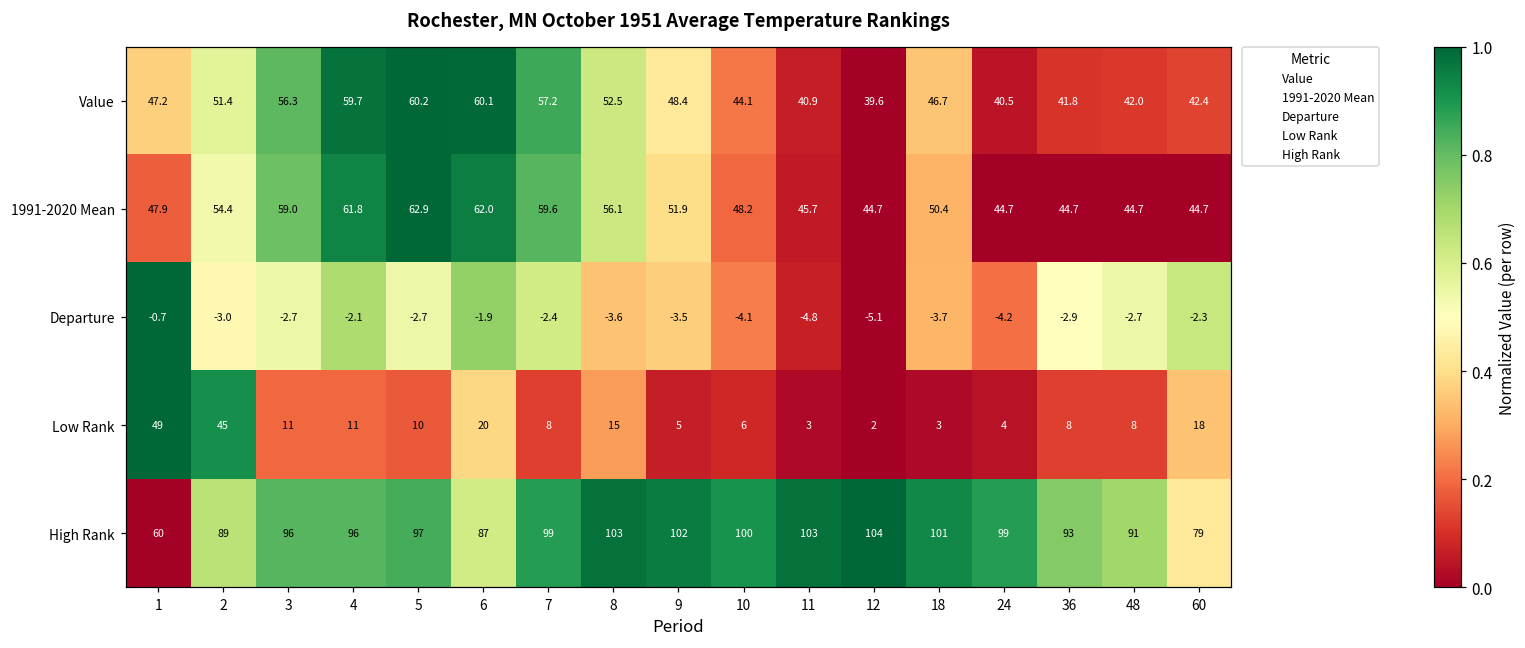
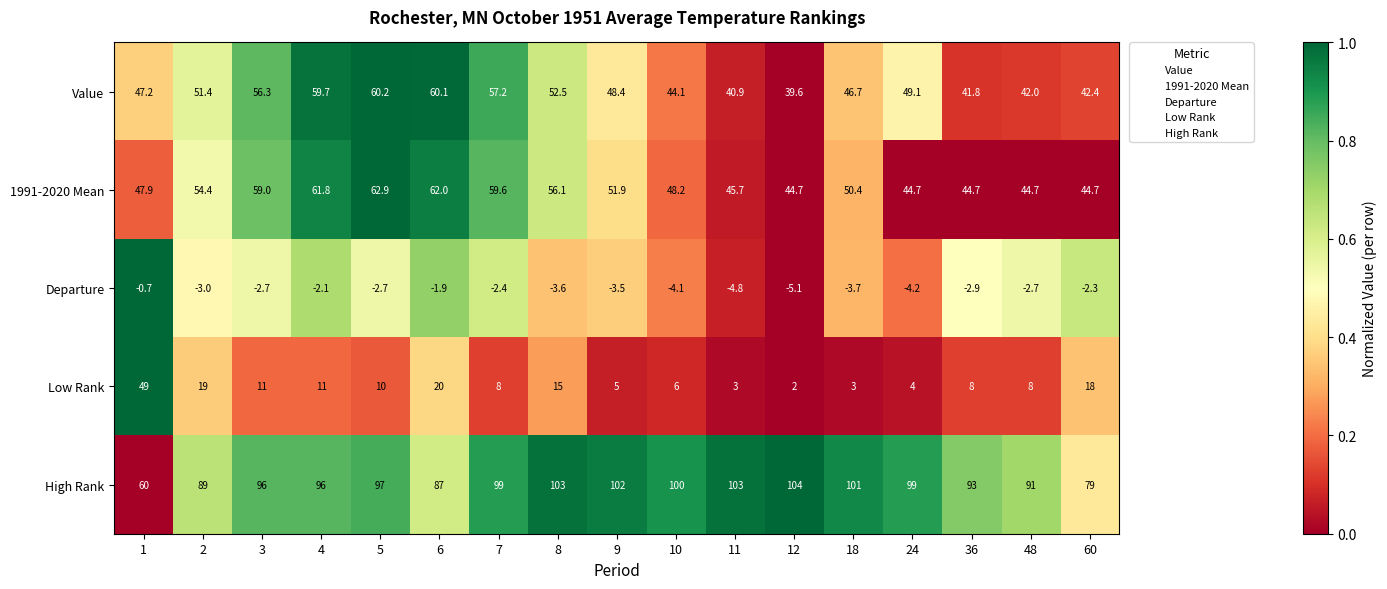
Value, 24: 40.5 -> 49.1
Low Rank, 2: 45 -> 19
